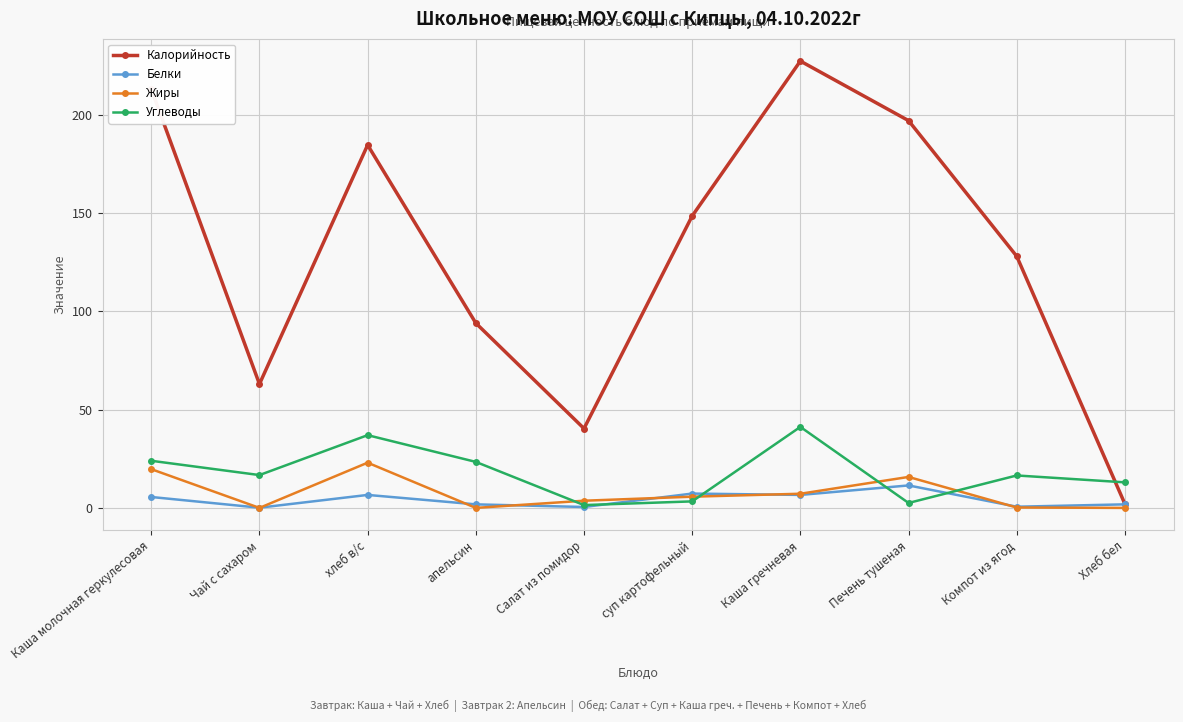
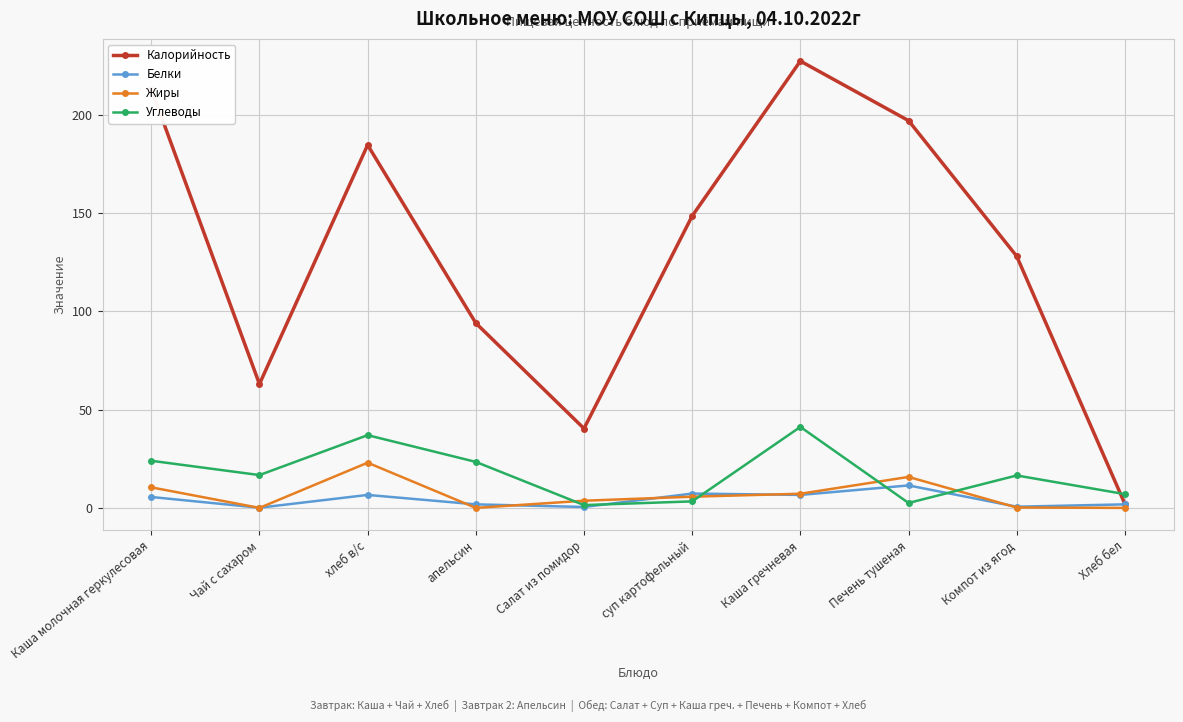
Жиры, Каша молочная геркулесовая: 20 -> 10
Углеводы, Хлеб бел: 13 -> 7
